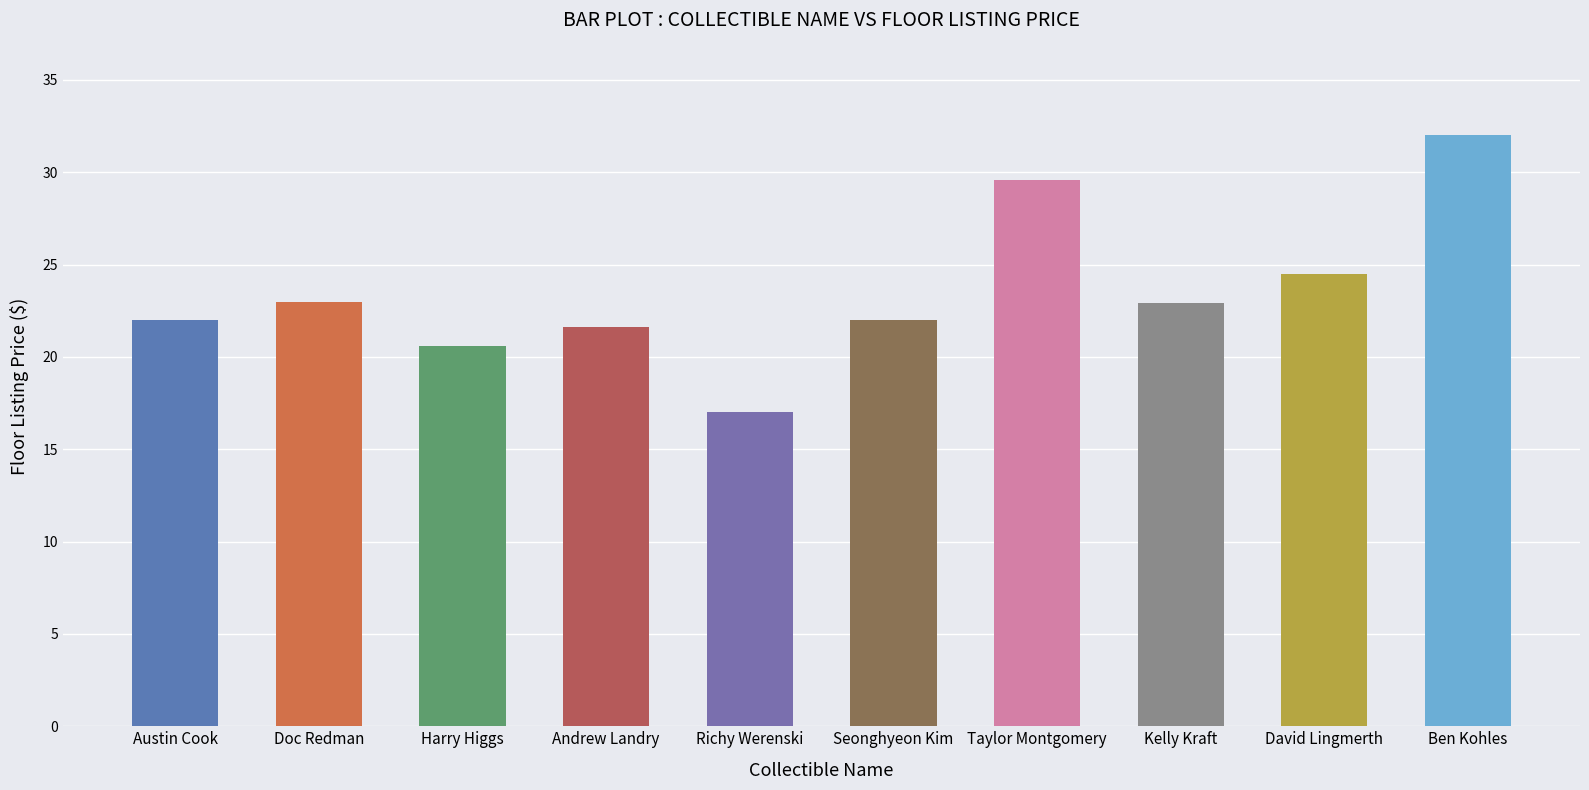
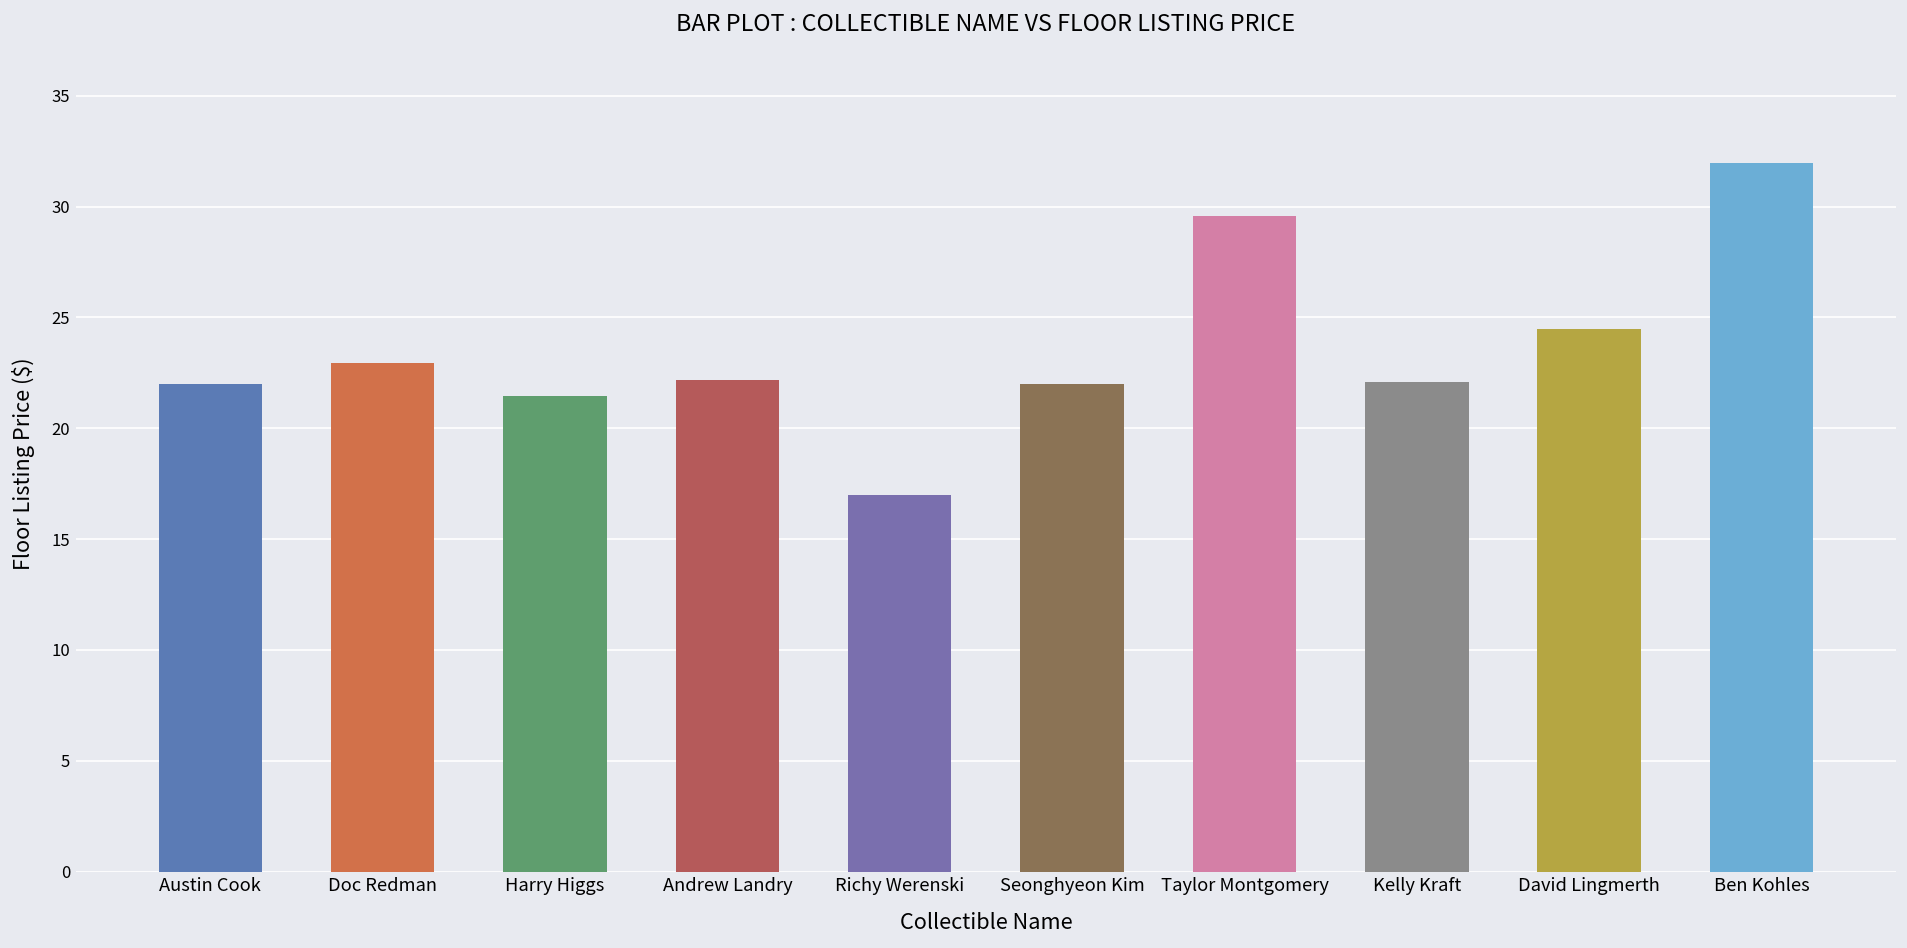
Harry Higgs: 20.6 -> 21.4
Andrew Landry: 21.6 -> 22.2
Kelly Kraft: 22.9 -> 22.1
